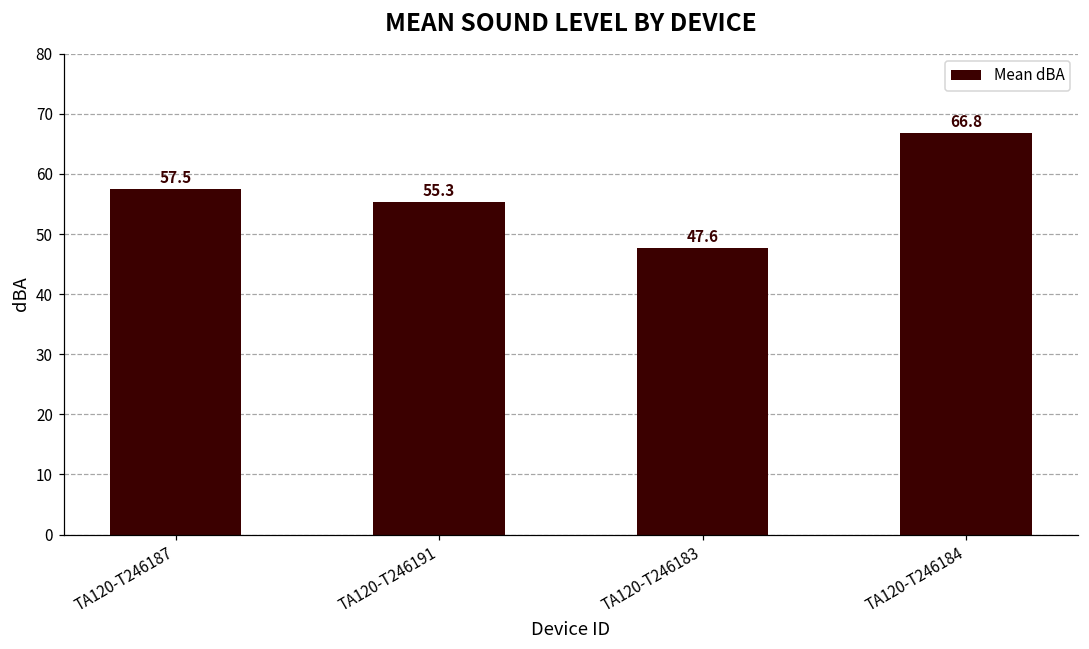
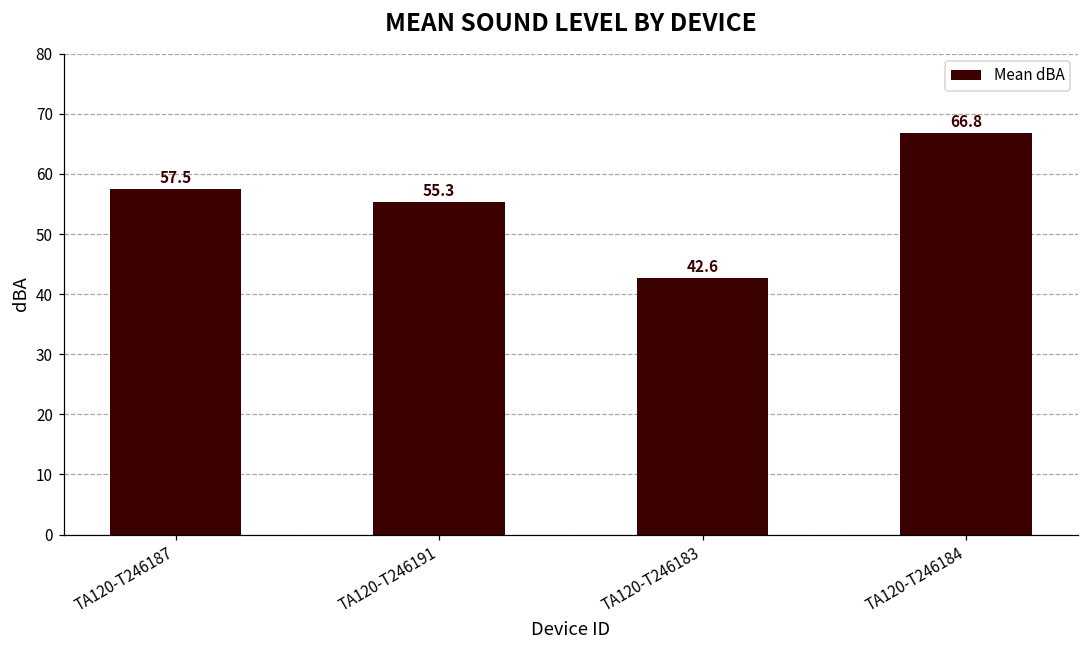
TA120-T246183: 47.6 -> 42.6
